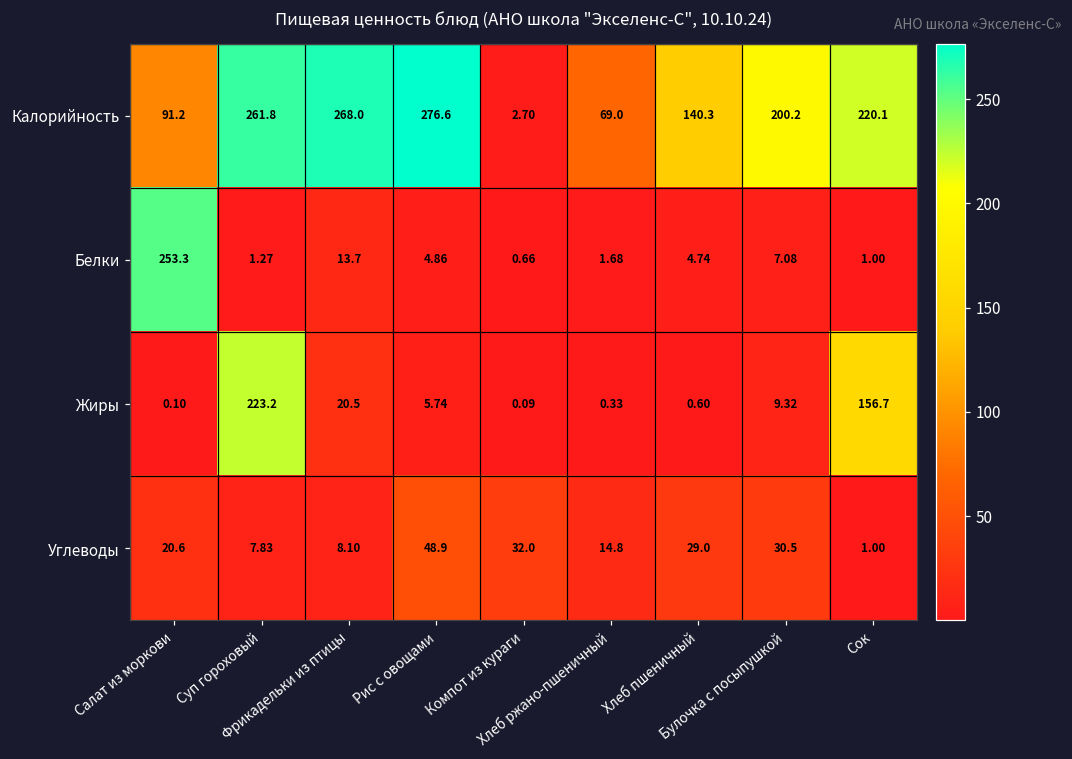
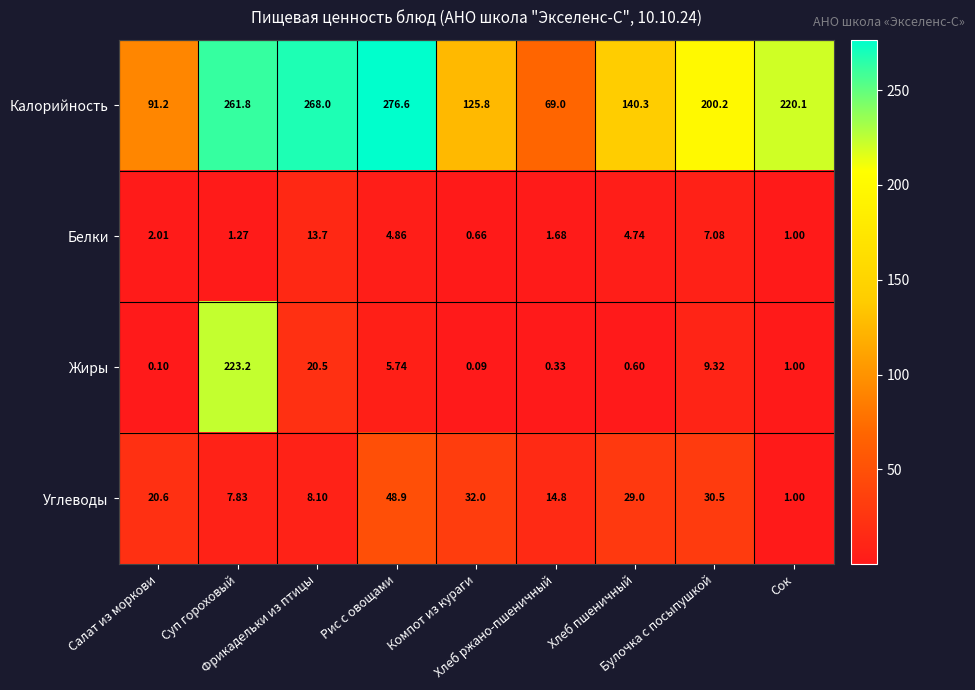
Калорийность, Компот из кураги: 2.70 -> 125.8
Белки, Салат из моркови: 253.3 -> 2.01
Жиры, Сок: 156.7 -> 1.00
